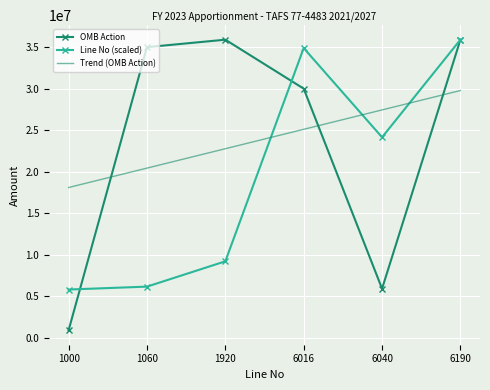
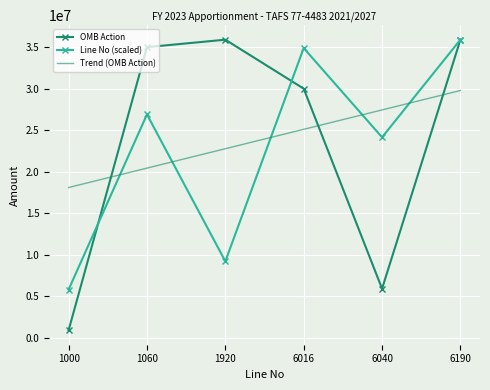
Line No (scaled), 1060: 6000000 -> 27000000
